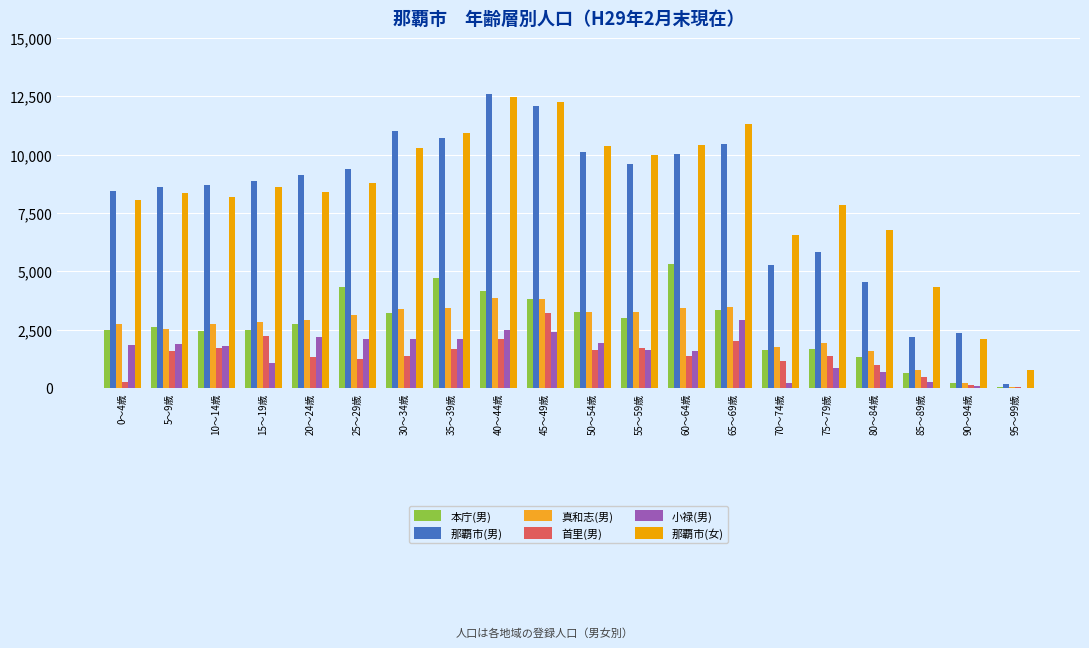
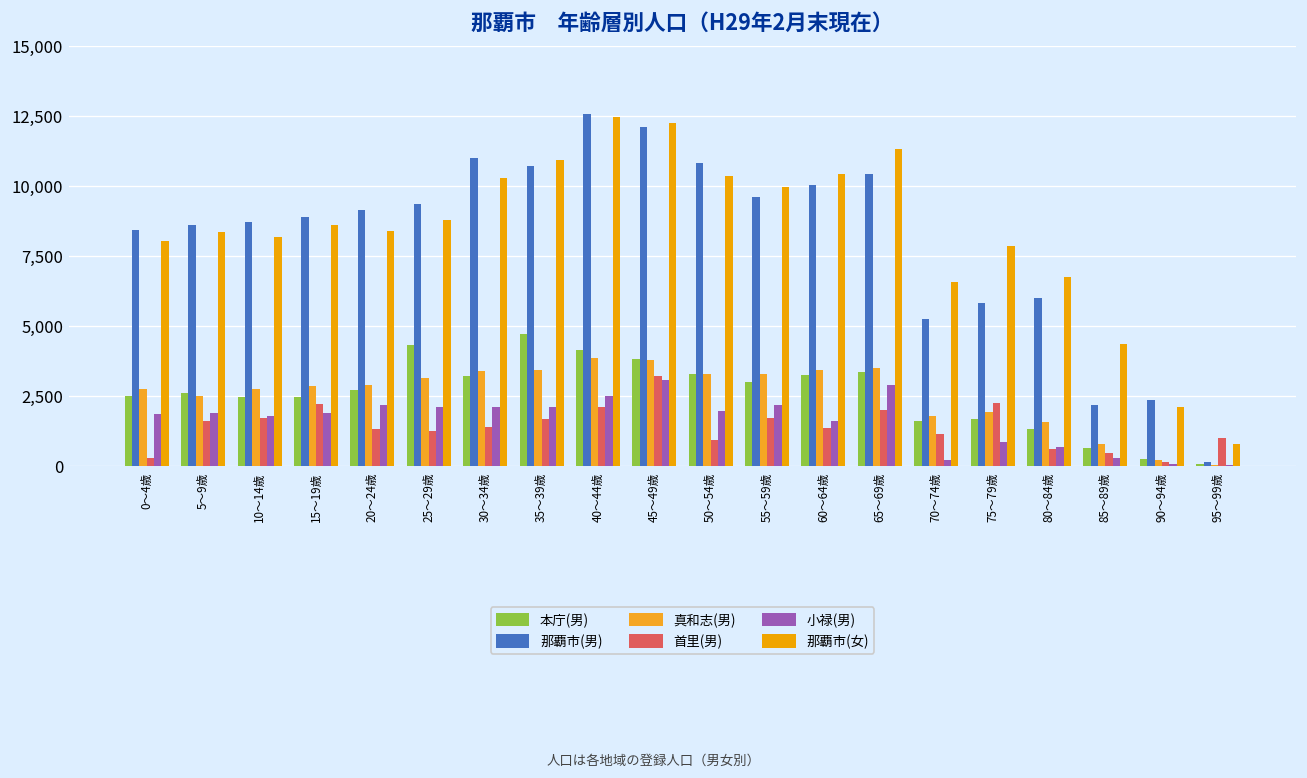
小禄(男), 15～19歳: 1,100 -> 1,900
小禄(男), 45～49歳: 2,400 -> 3,100
那覇市(男), 50～54歳: 10,100 -> 10,800
首里(男), 50～54歳: 1,600 -> 900
小禄(男), 55～59歳: 1,600 -> 2,200
本庁(男), 60～64歳: 5,300 -> 3,200
首里(男), 75～79歳: 1,400 -> 2,300
那覇市(男), 80～84歳: 4,500 -> 6,000
首里(男), 80～84歳: 1,000 -> 600
首里(男), 95～99歳: 0 -> 1,000
